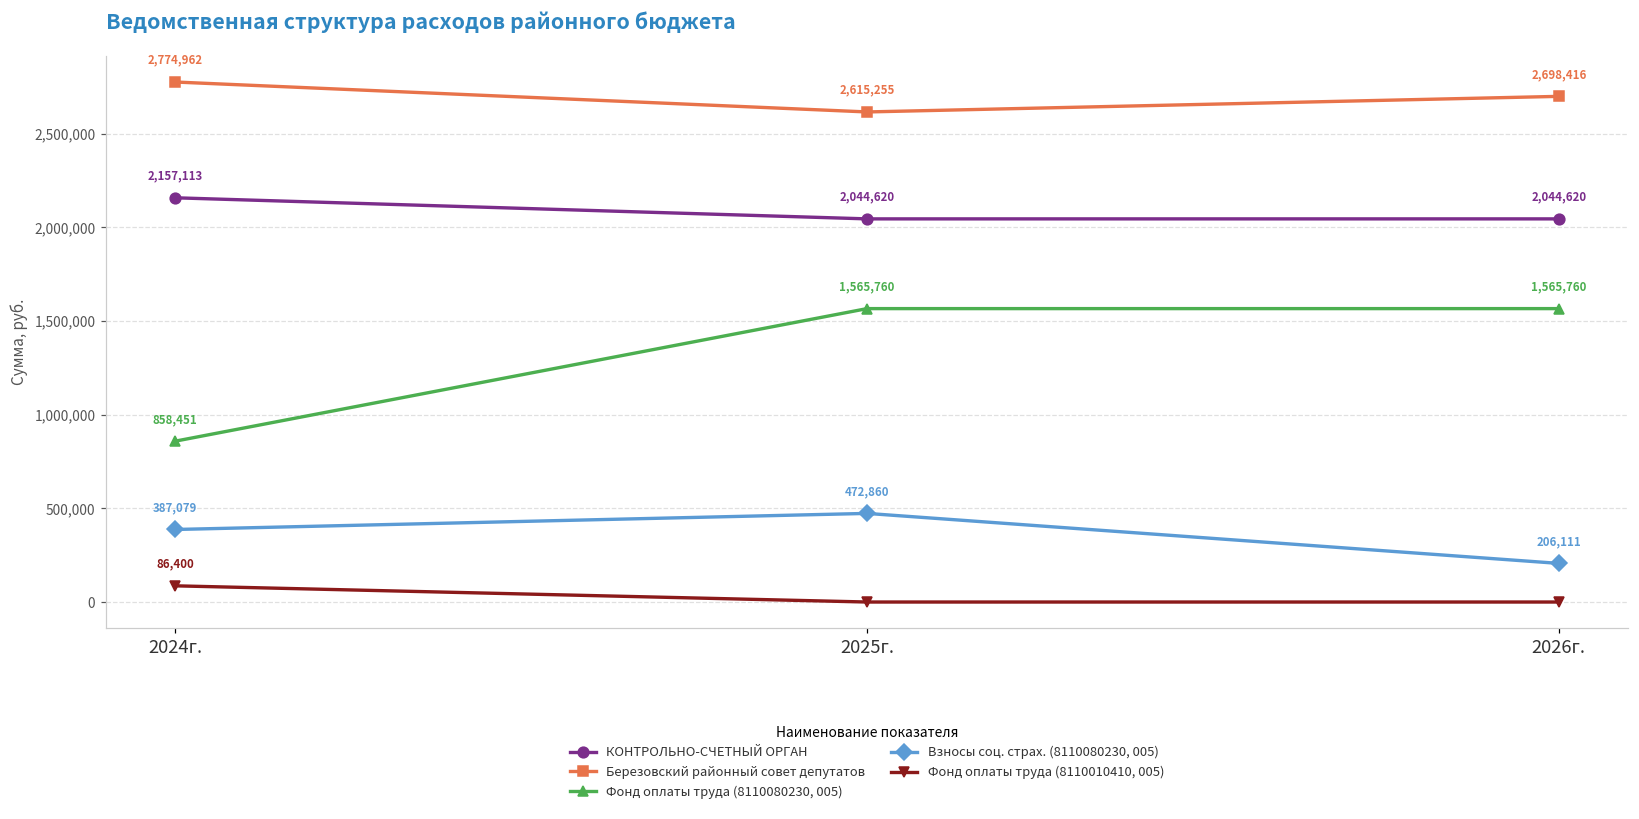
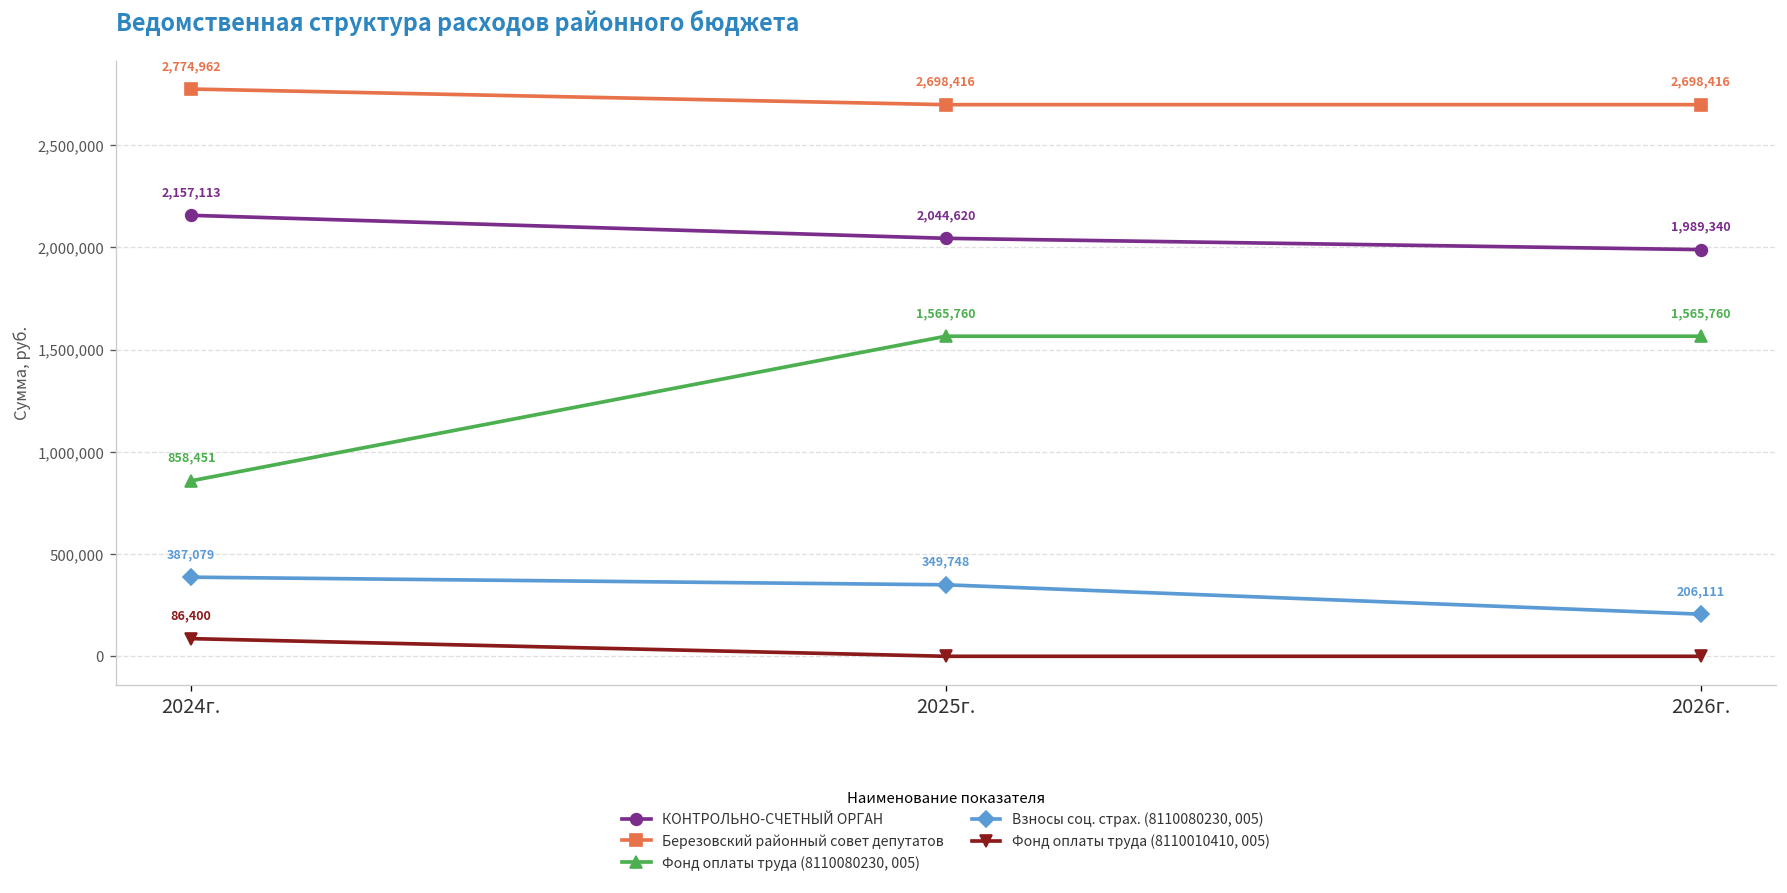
Березовский районный совет депутатов, 2025г.: 2,615,255 -> 2,698,416
Взносы соц. страх. (8110080230, 005), 2025г.: 472,860 -> 349,748
КОНТРОЛЬНО-СЧЕТНЫЙ ОРГАН, 2026г.: 2,044,620 -> 1,989,340
